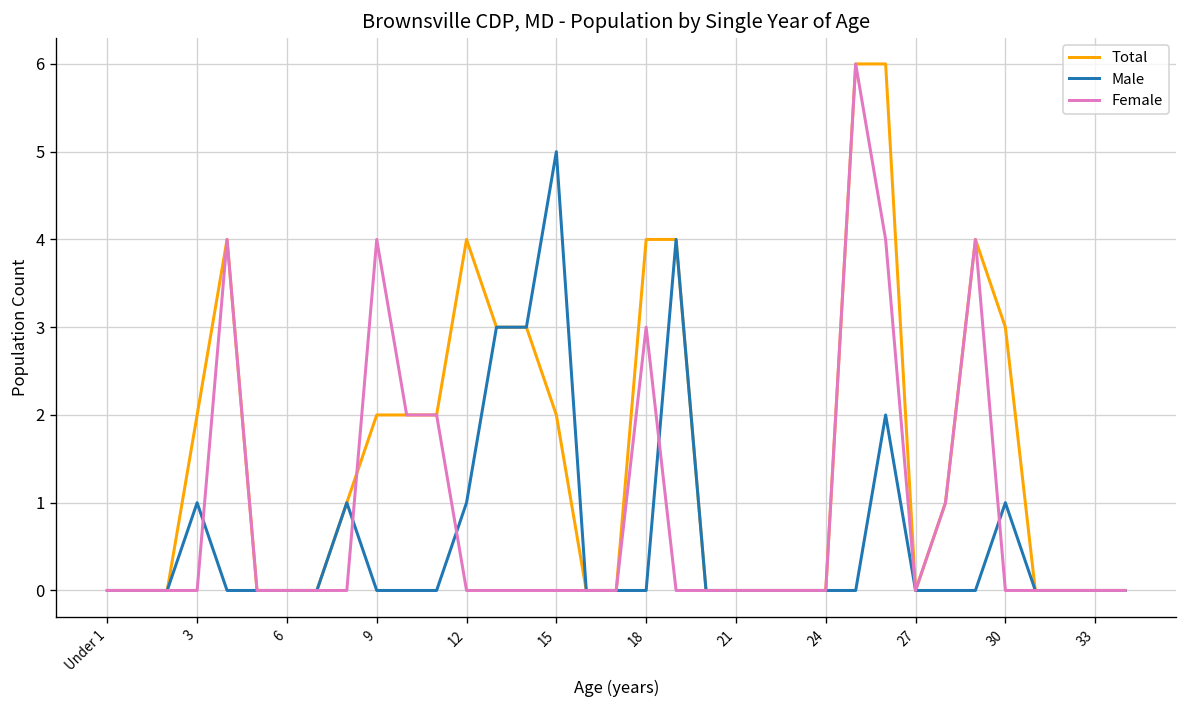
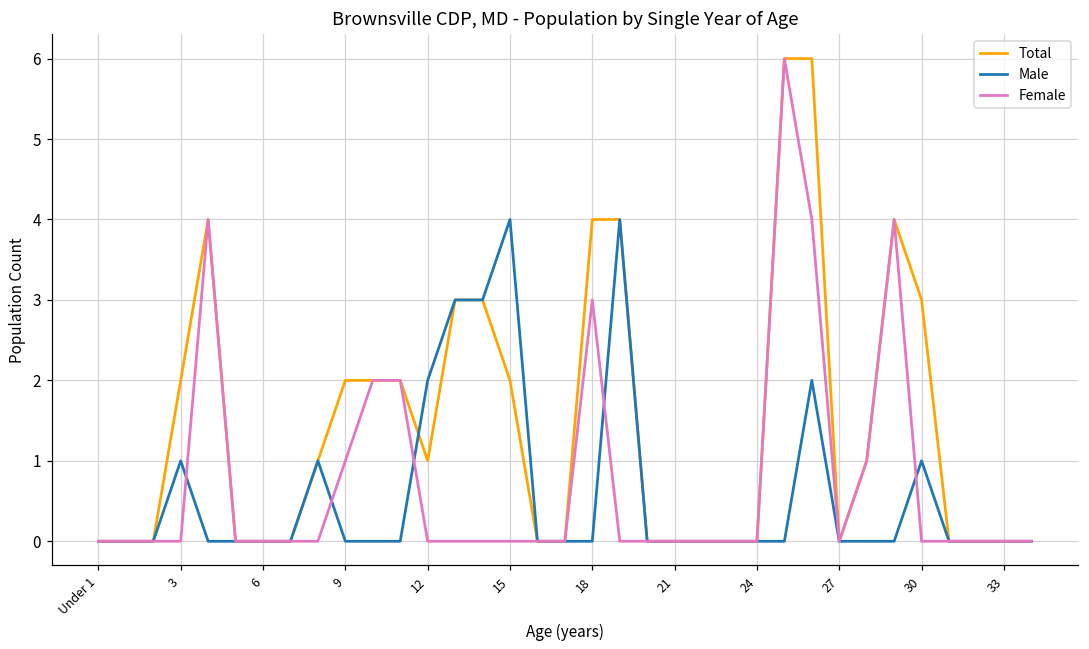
Female, 9: 4 -> 1
Total, 12: 4 -> 1
Male, 12: 1 -> 2
Male, 15: 5 -> 4
